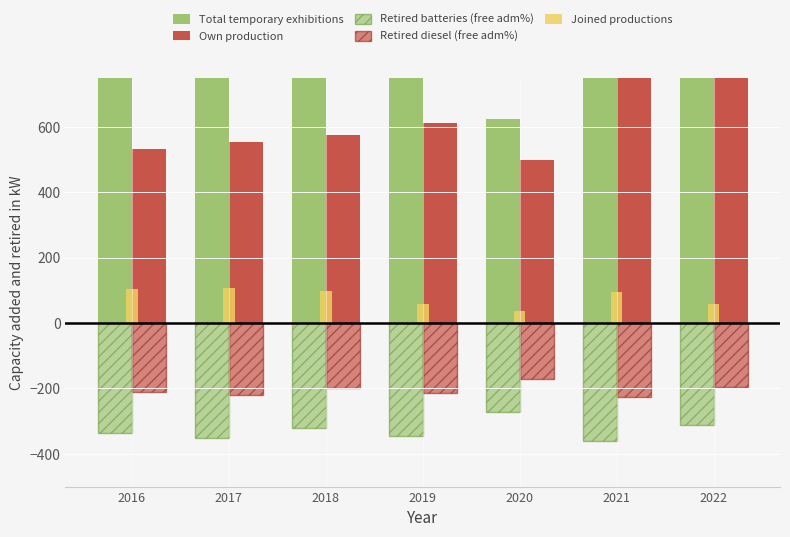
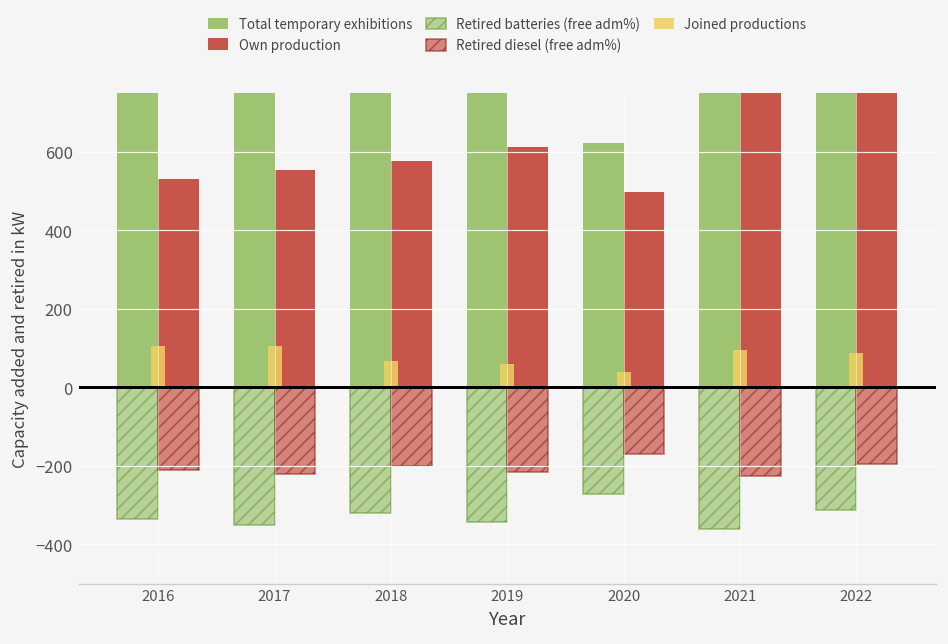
Joined productions, 2018: 100 -> 70
Joined productions, 2022: 60 -> 90
